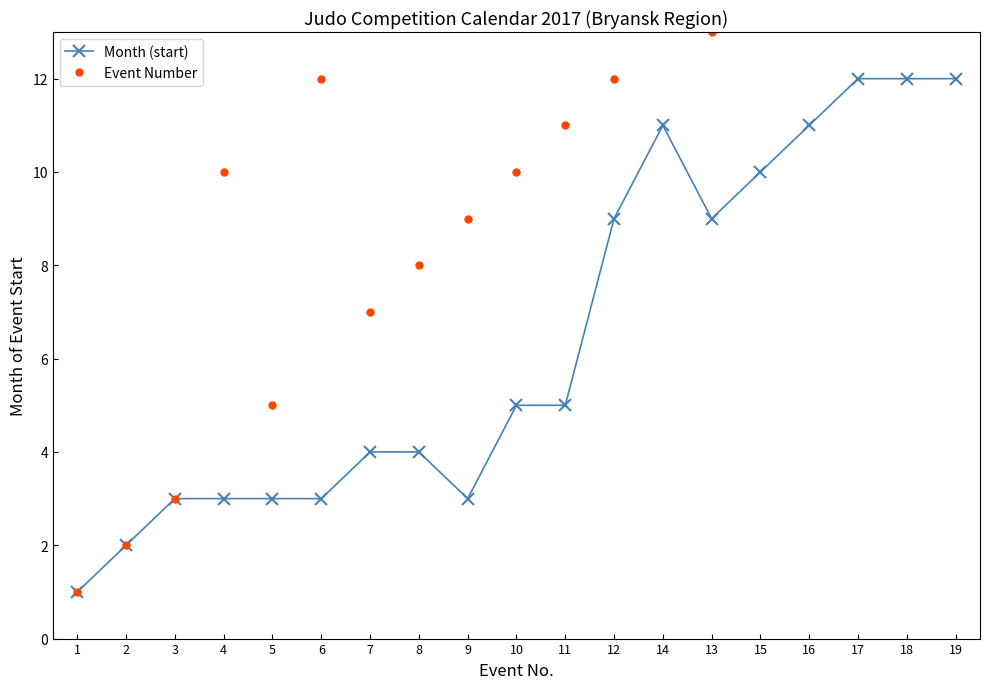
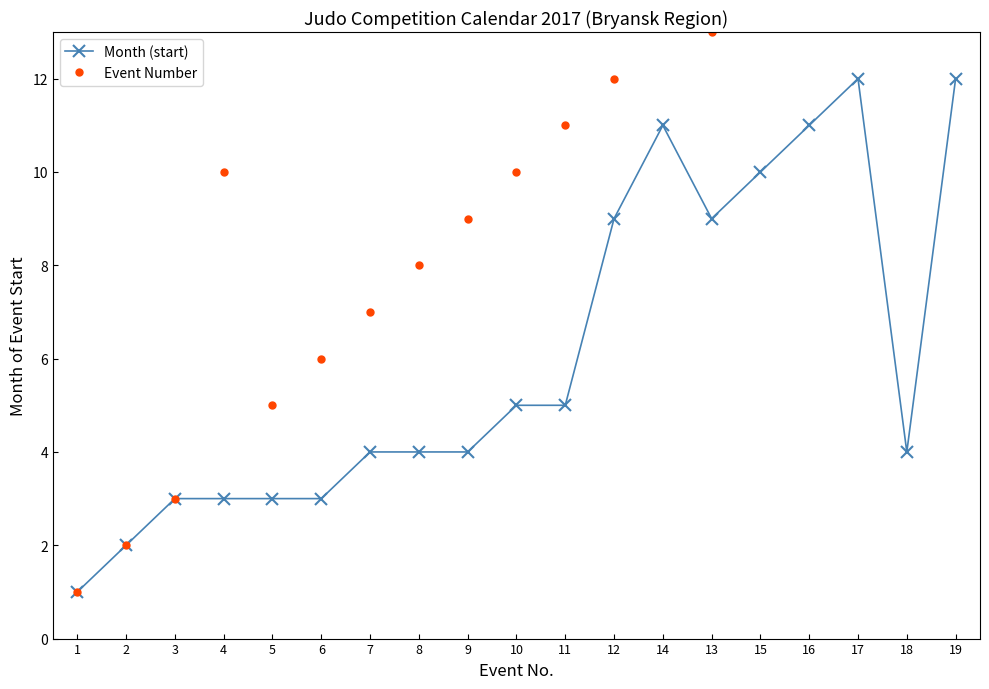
Event Number, 6: 12 -> 6
Month (start), 9: 3 -> 4
Month (start), 18: 12 -> 4
